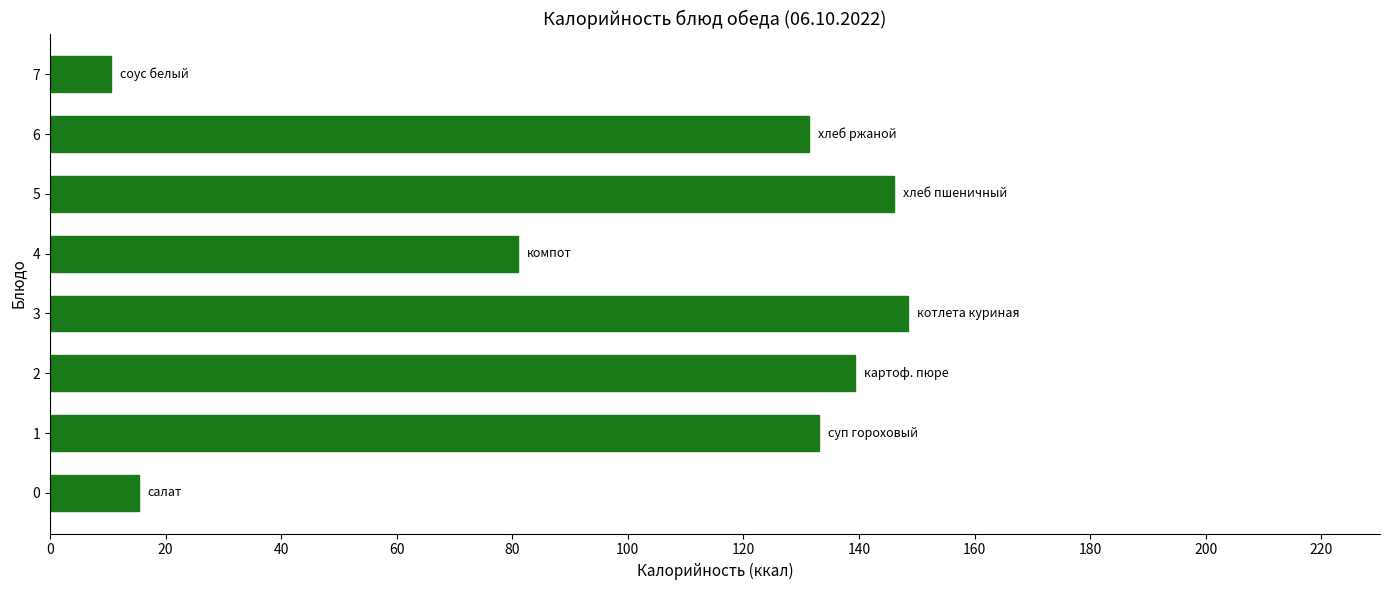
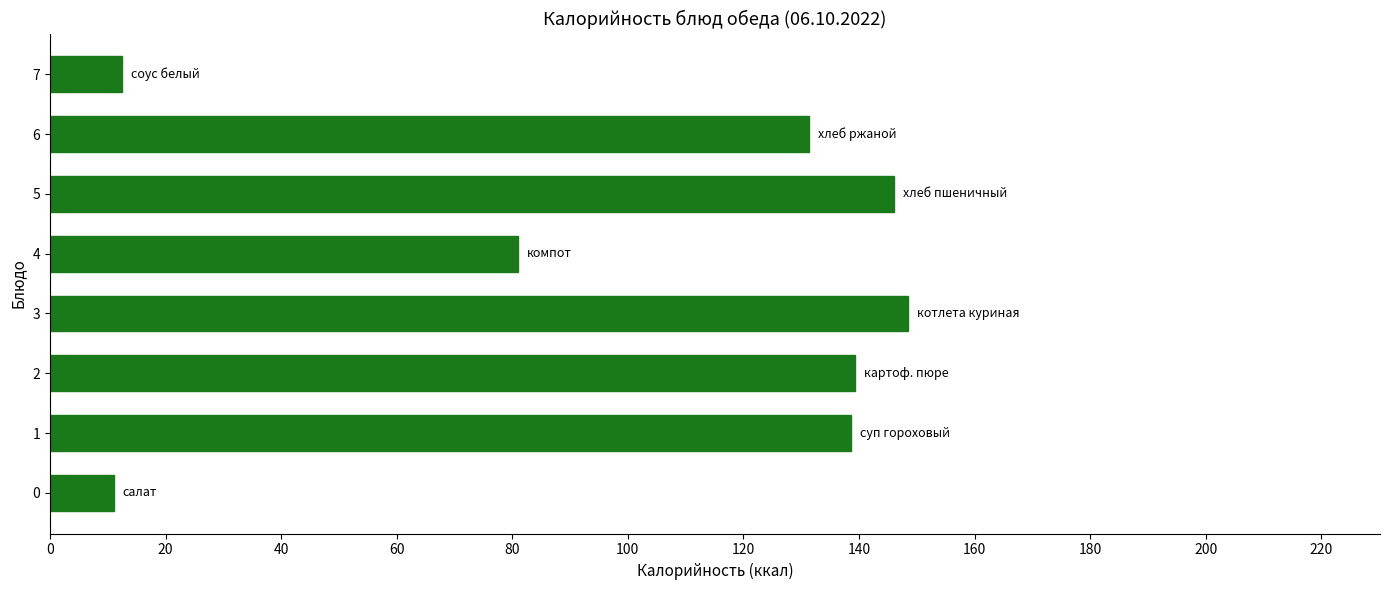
7: 11 -> 13
1: 133 -> 139
0: 15 -> 11
